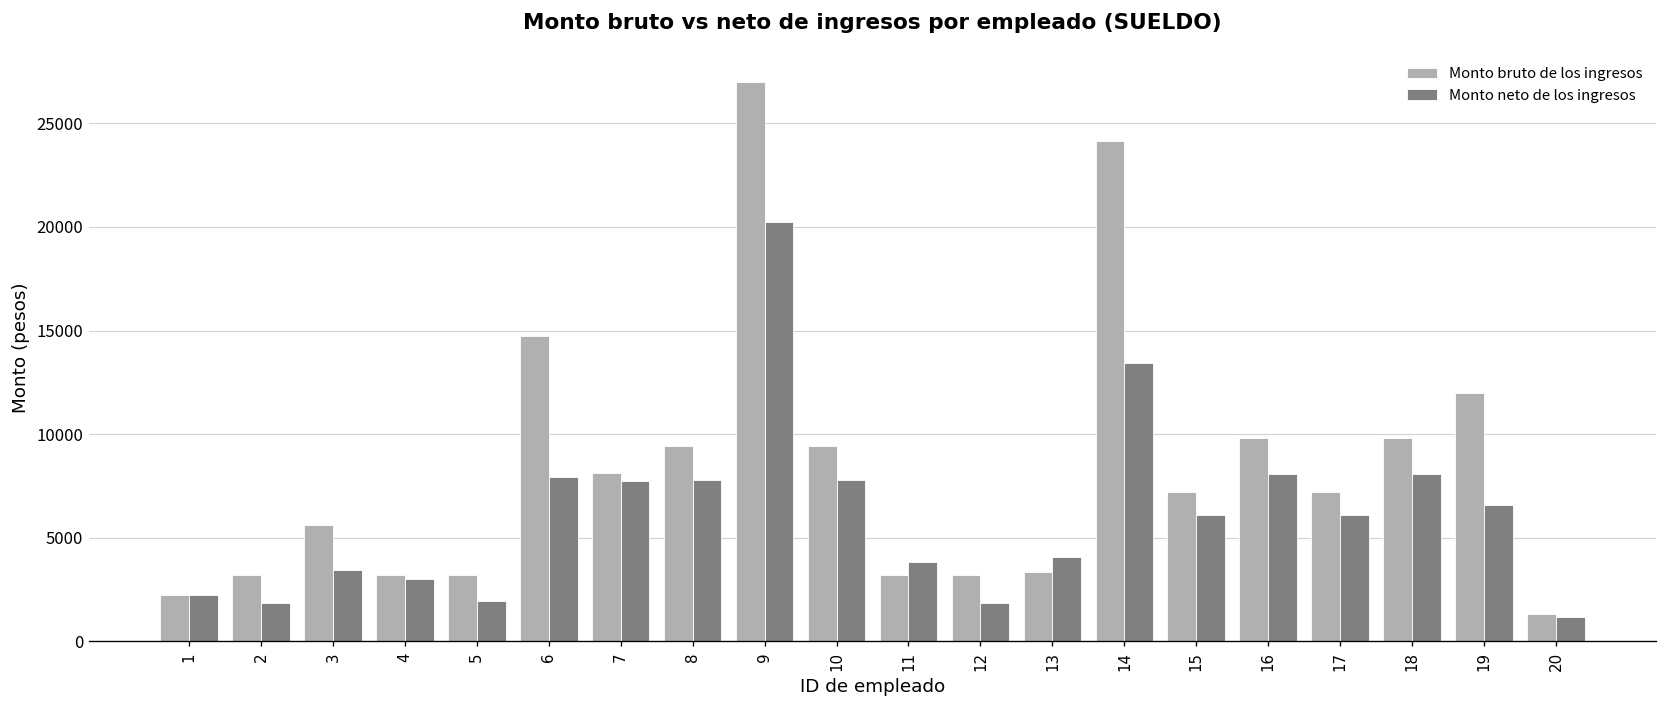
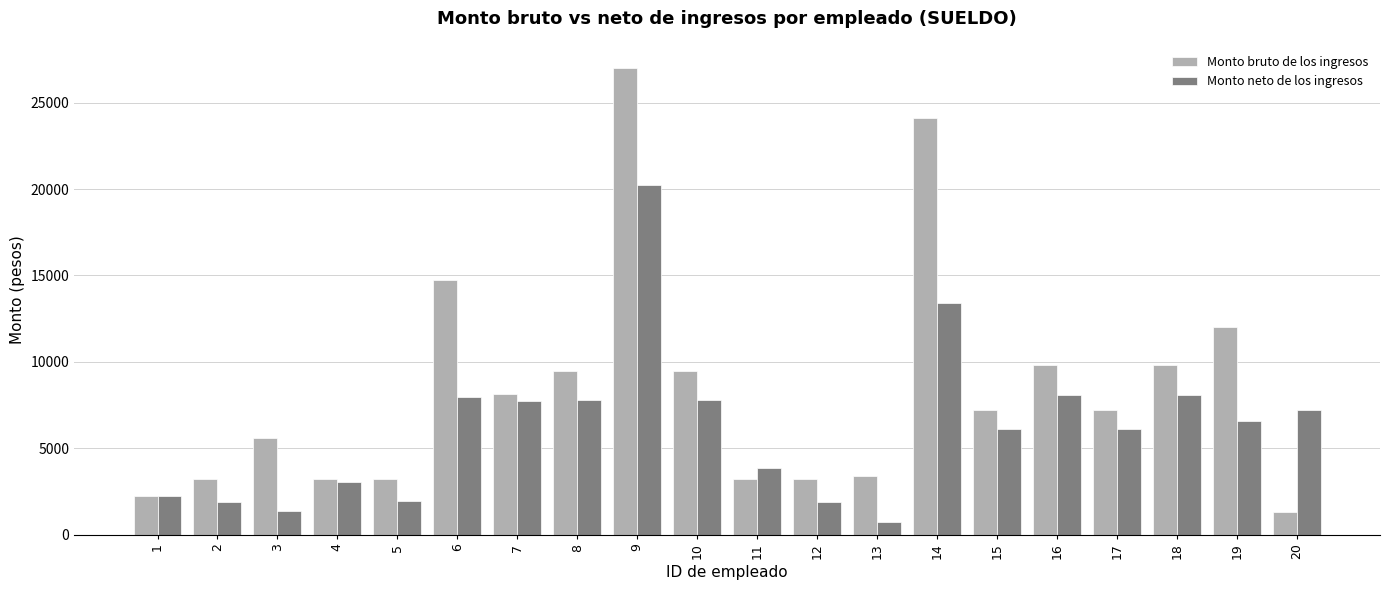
Monto neto de los ingresos, 3: 3500 -> 1300
Monto neto de los ingresos, 13: 4100 -> 800
Monto neto de los ingresos, 20: 1200 -> 7200
